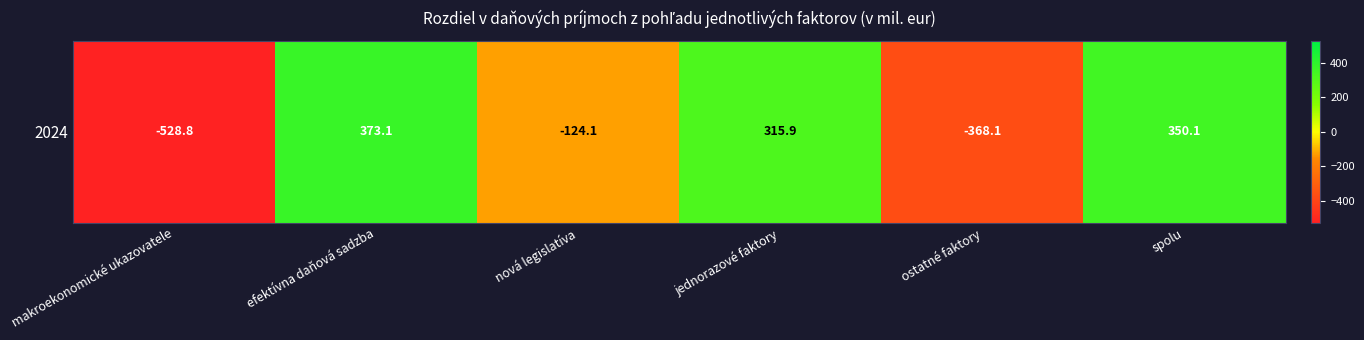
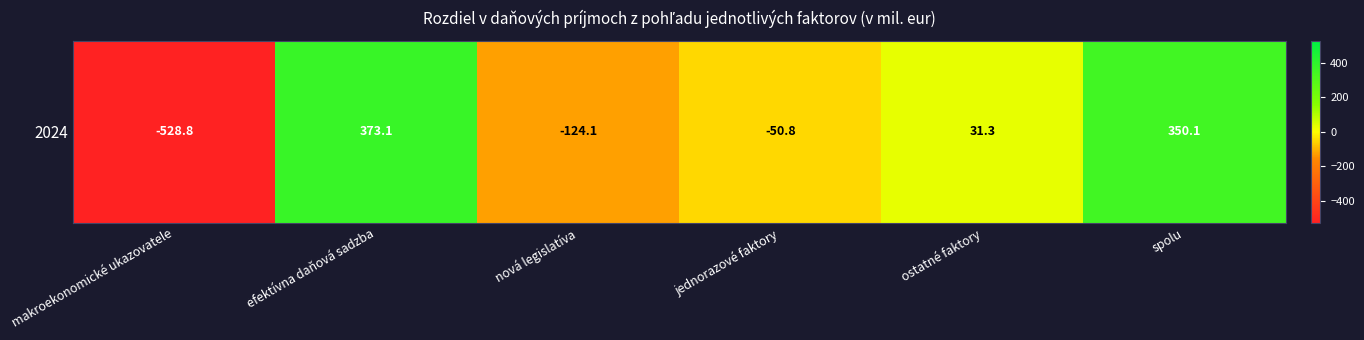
2024, jednorazové faktory: 315.9 -> -50.8
2024, ostatné faktory: -368.1 -> 31.3
